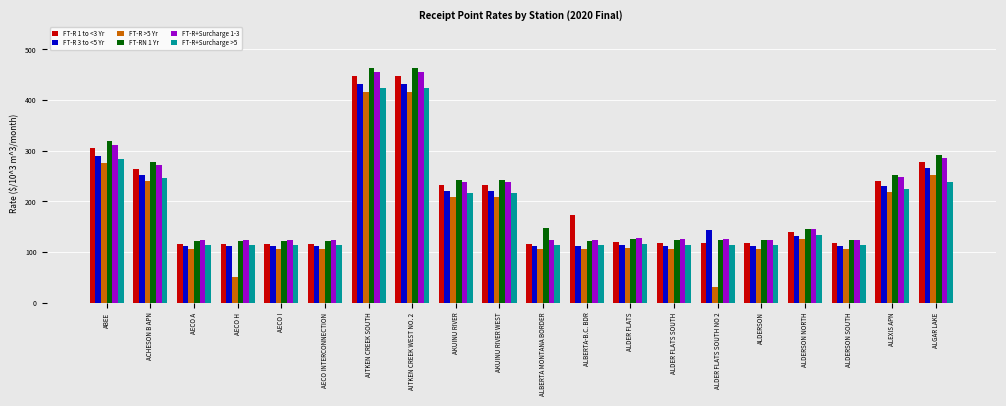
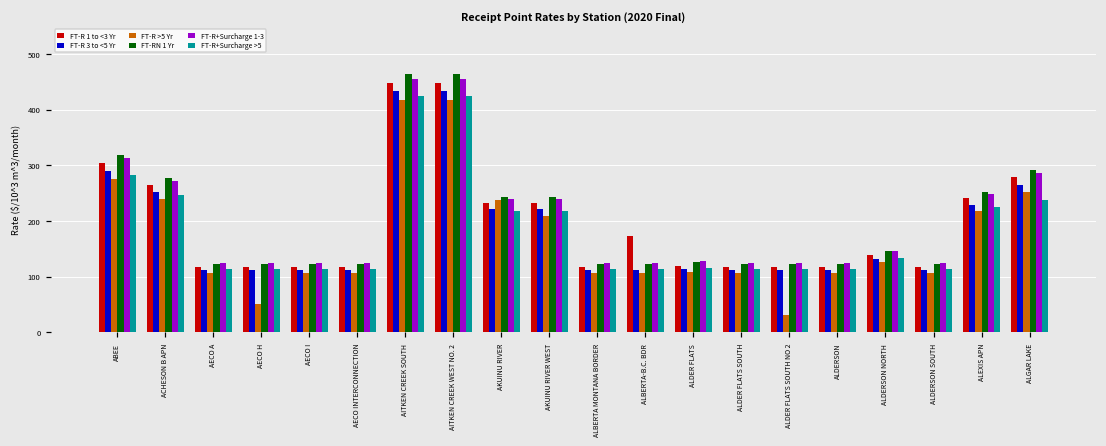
FT-R >5 Yr, AKUINU RIVER: 210 -> 240
FT-RN 1 Yr, ALBERTA MONTANA BORDER: 150 -> 120
FT-R 3 to <5 Yr, ALDER FLATS SOUTH NO 2: 140 -> 110
